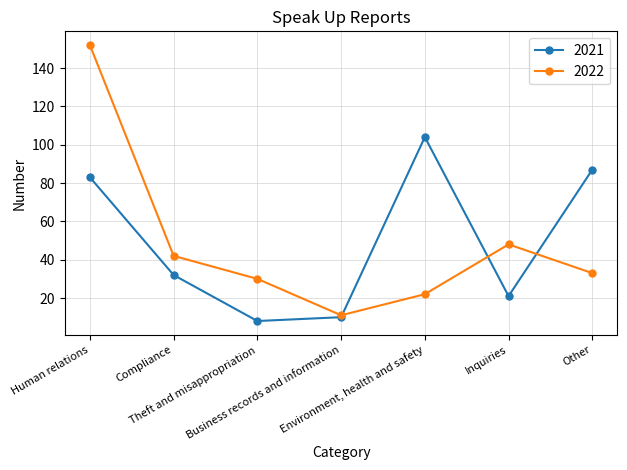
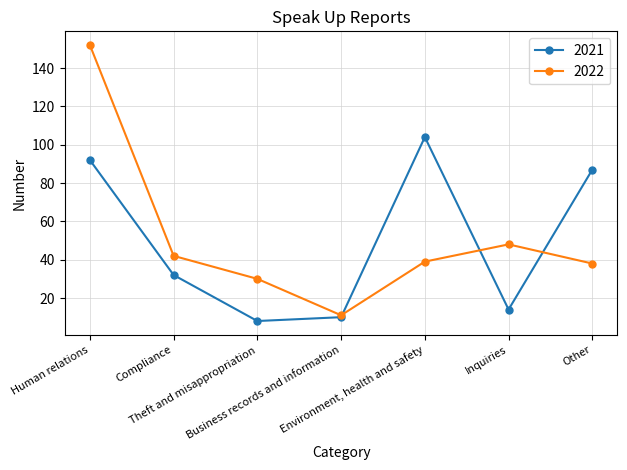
2021, Human relations: 83 -> 92
2022, Environment, health and safety: 22 -> 39
2021, Inquiries: 21 -> 14
2022, Other: 33 -> 38
